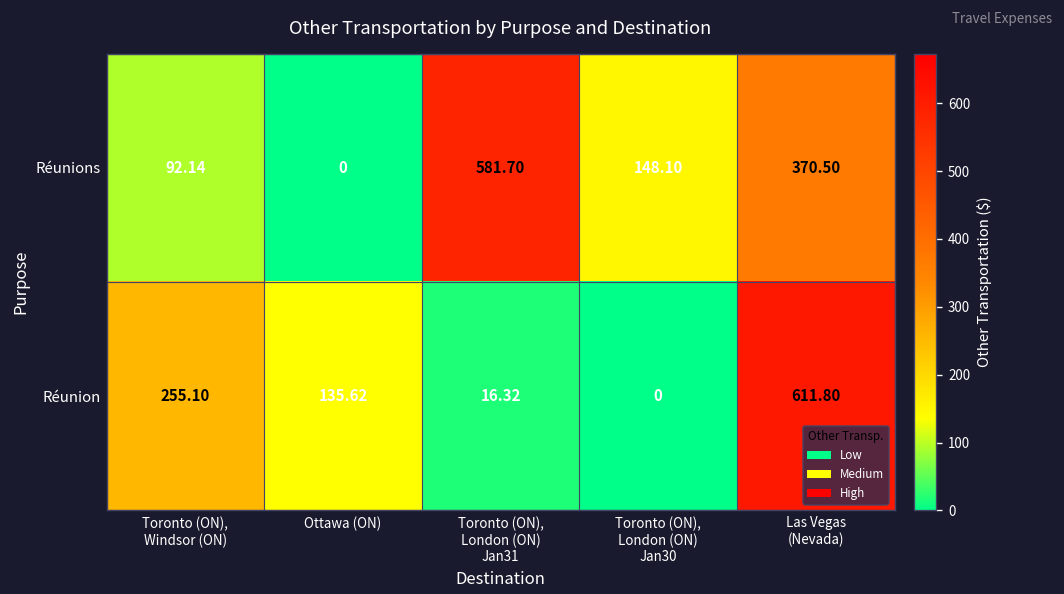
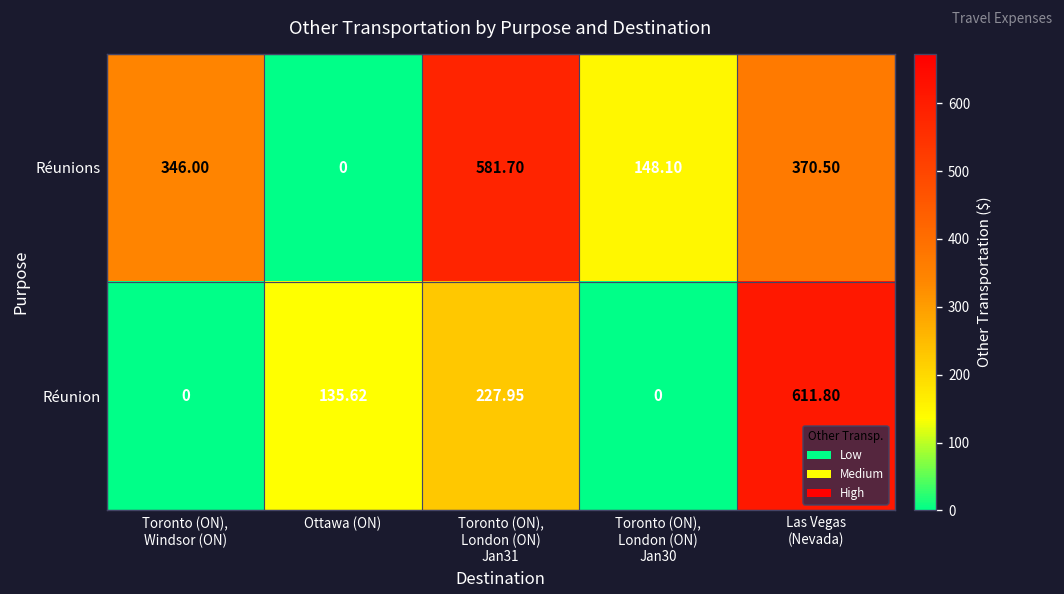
Réunions, Toronto (ON), Windsor (ON): 92.14 -> 346.00
Réunion, Toronto (ON), Windsor (ON): 255.10 -> 0
Réunion, Toronto (ON), London (ON) Jan31: 16.32 -> 227.95
